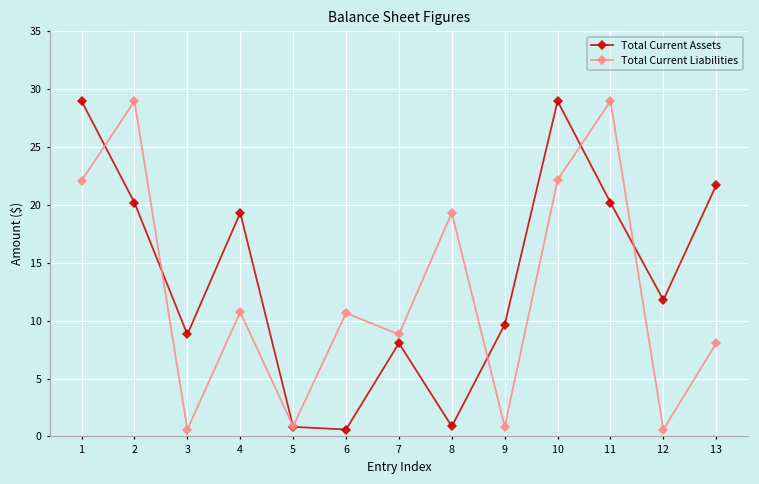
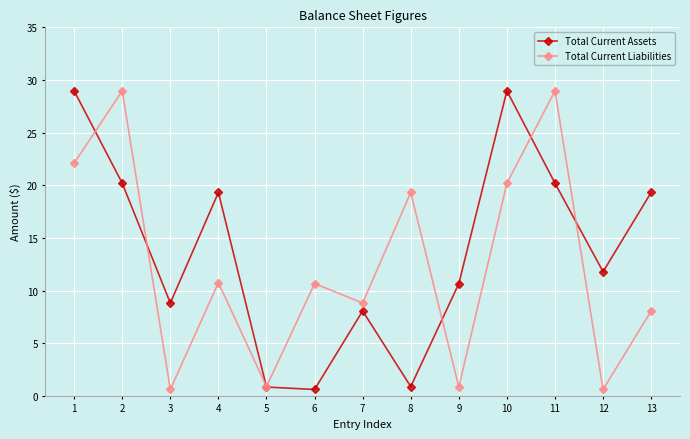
Total Current Assets, 9: 9.7 -> 10.7
Total Current Liabilities, 10: 22.2 -> 20.2
Total Current Assets, 13: 21.7 -> 19.3
